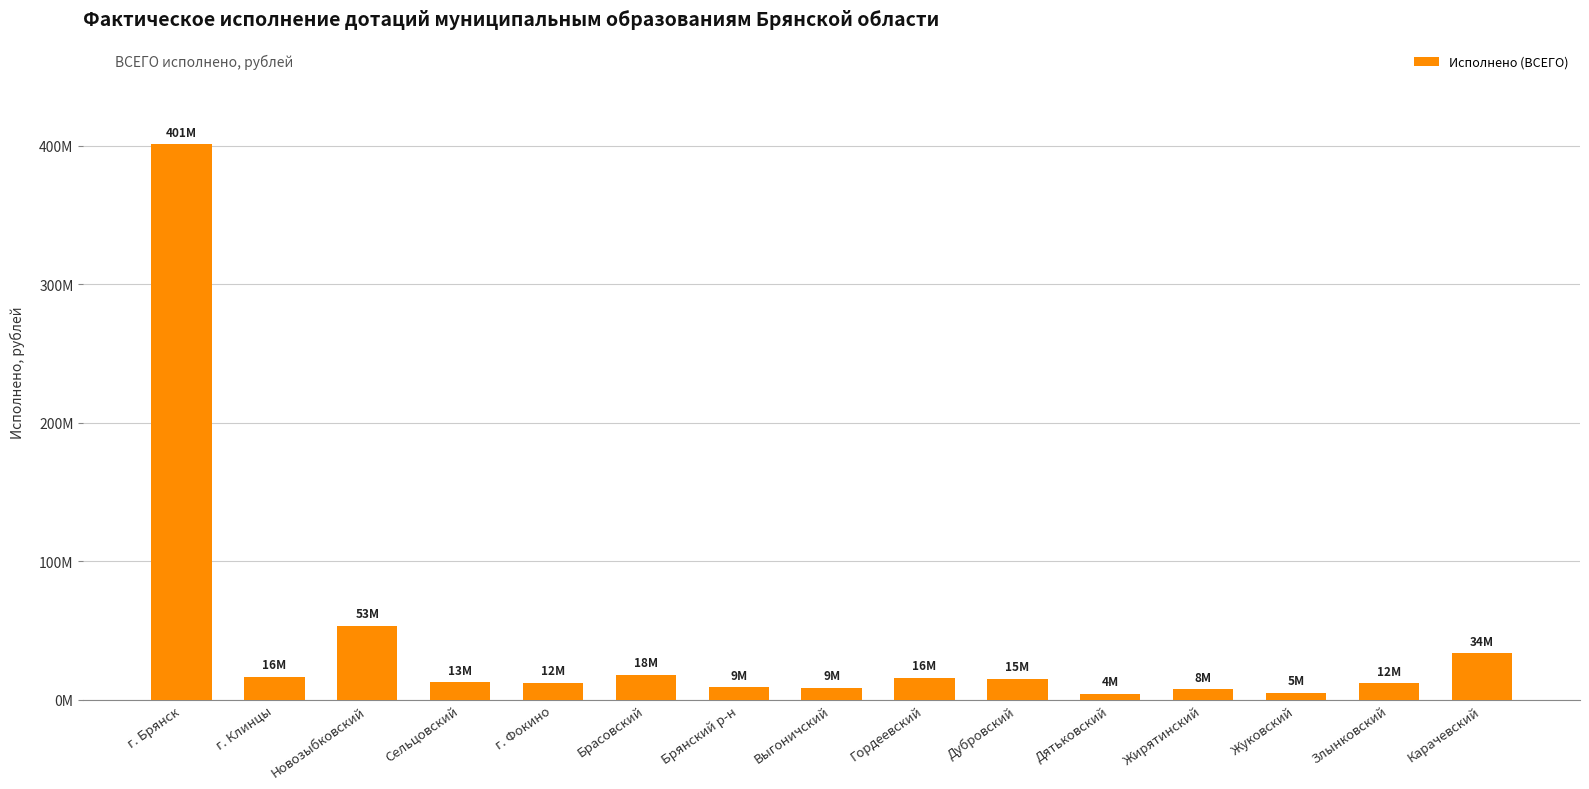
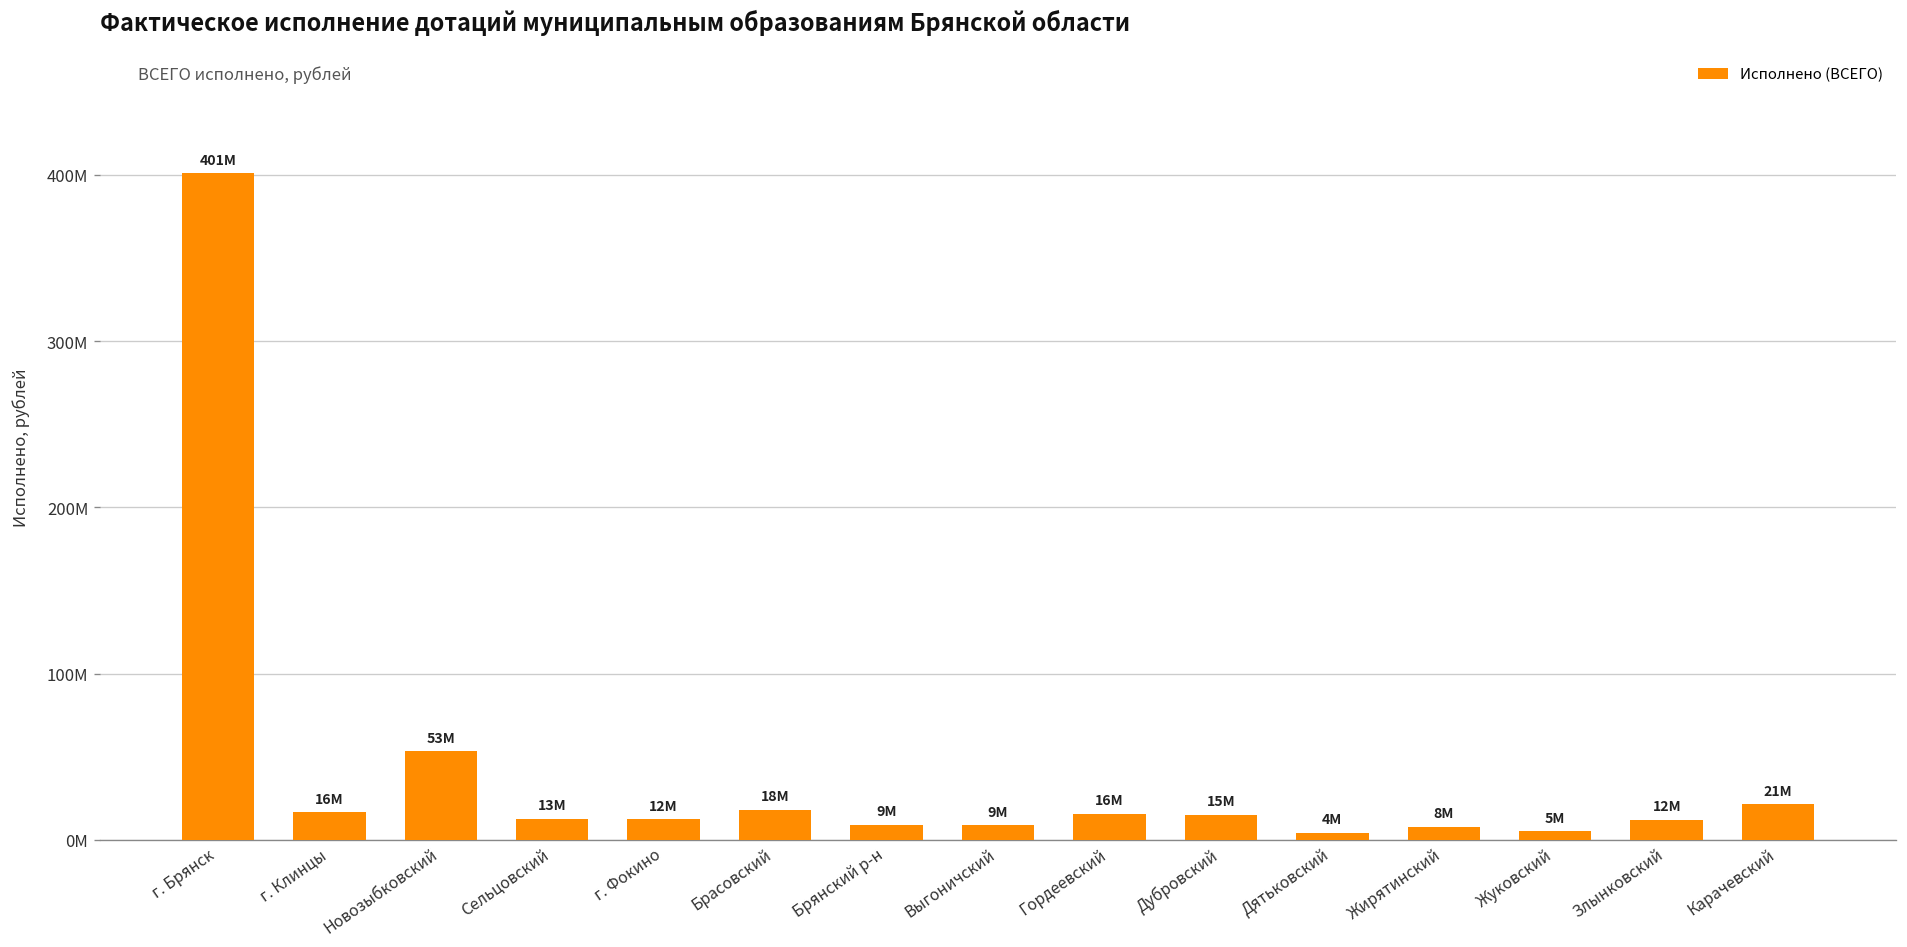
Карачевский: 34М -> 21М
